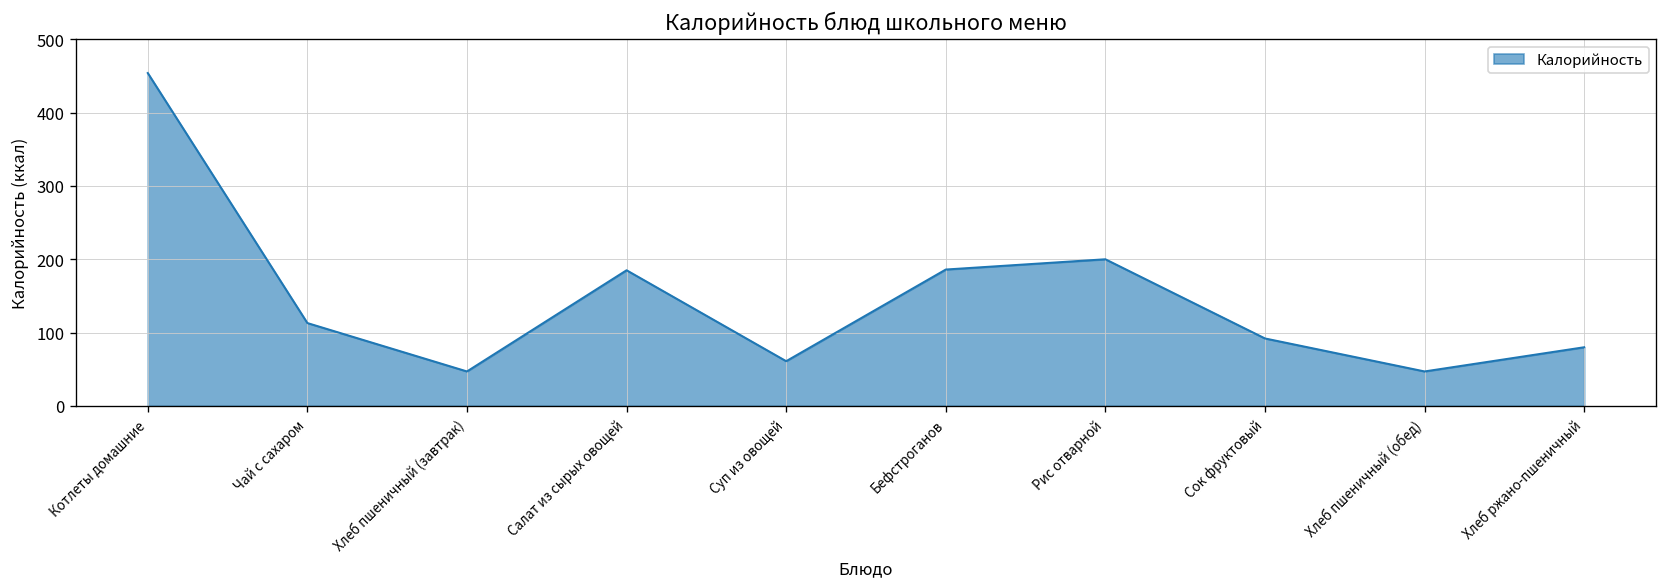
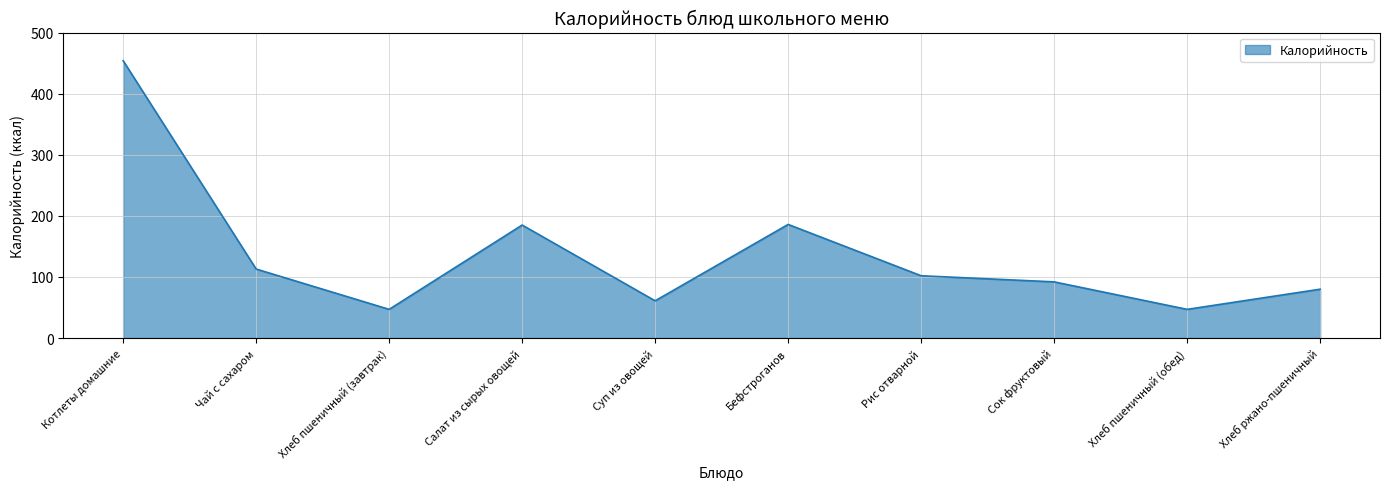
Рис отварной: 200 -> 100
